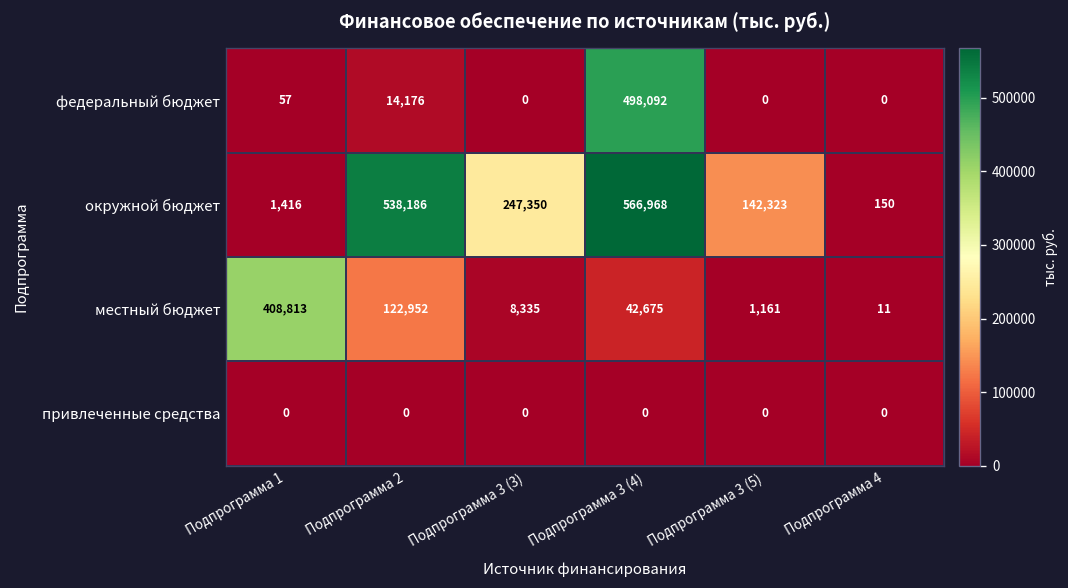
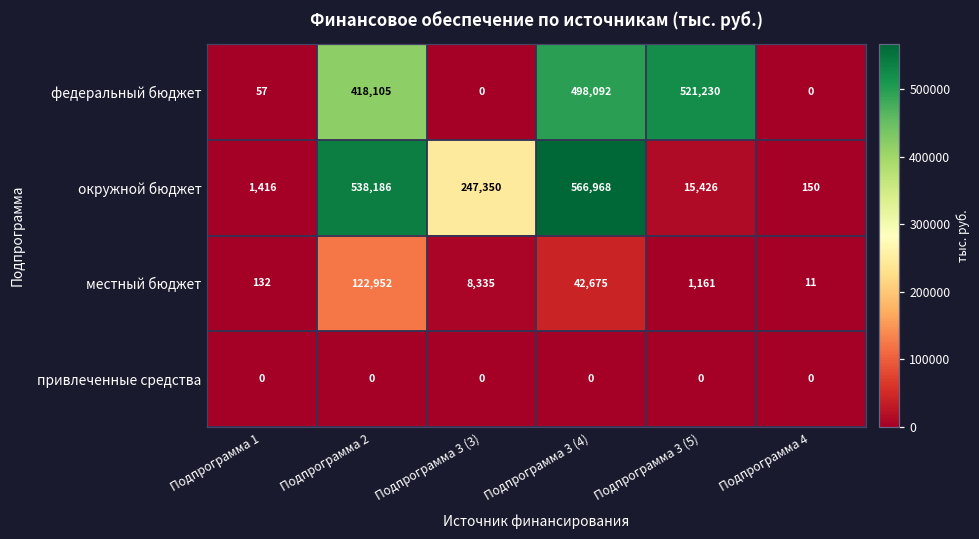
федеральный бюджет, Подпрограмма 2: 14,176 -> 418,105
федеральный бюджет, Подпрограмма 3 (5): 0 -> 521,230
окружной бюджет, Подпрограмма 3 (5): 142,323 -> 15,426
местный бюджет, Подпрограмма 1: 408,813 -> 132
